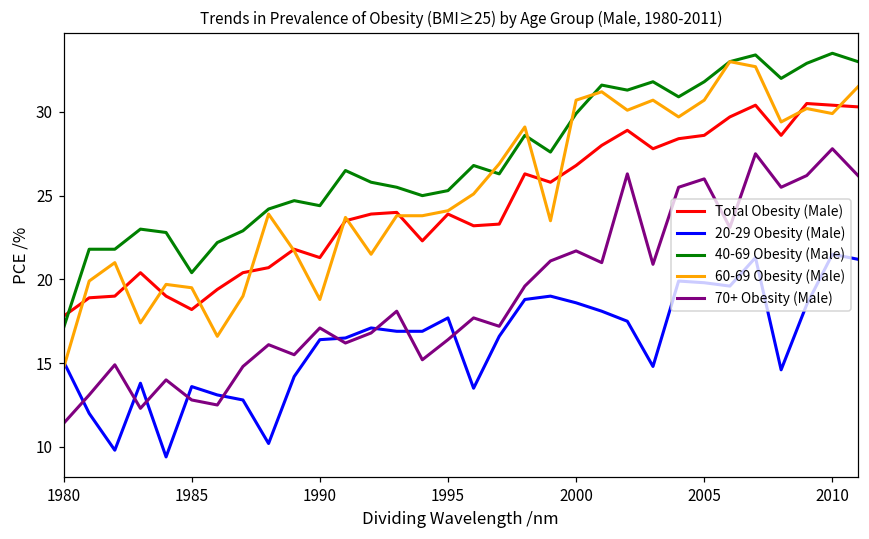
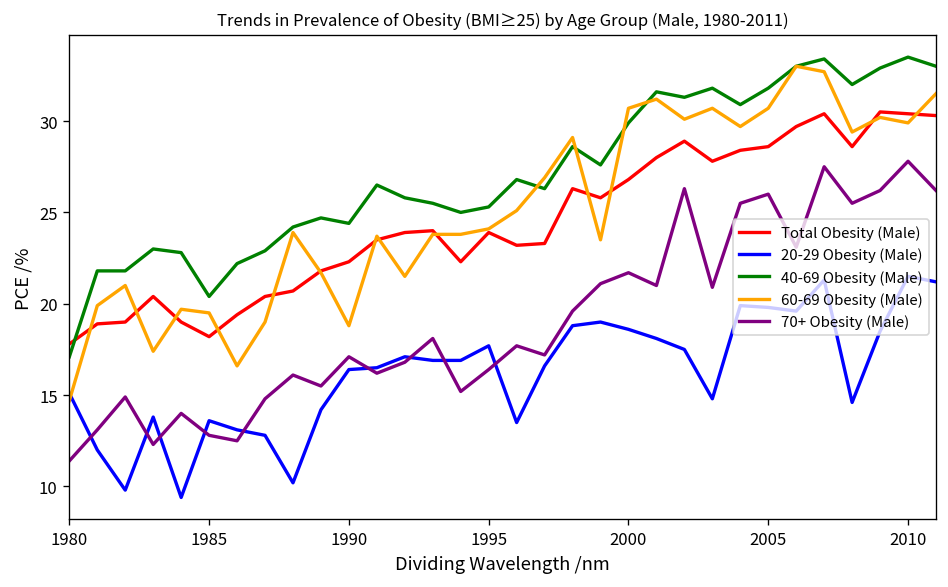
Total Obesity (Male), 1990: 21.3 -> 22.3
